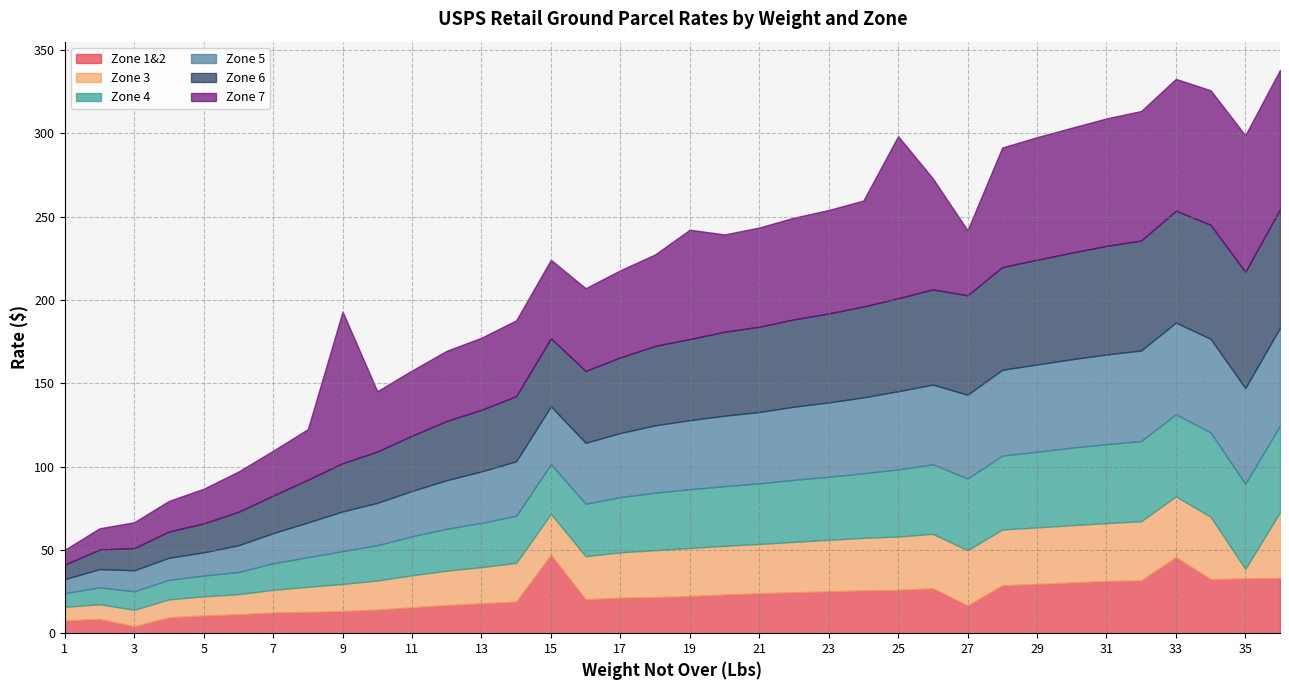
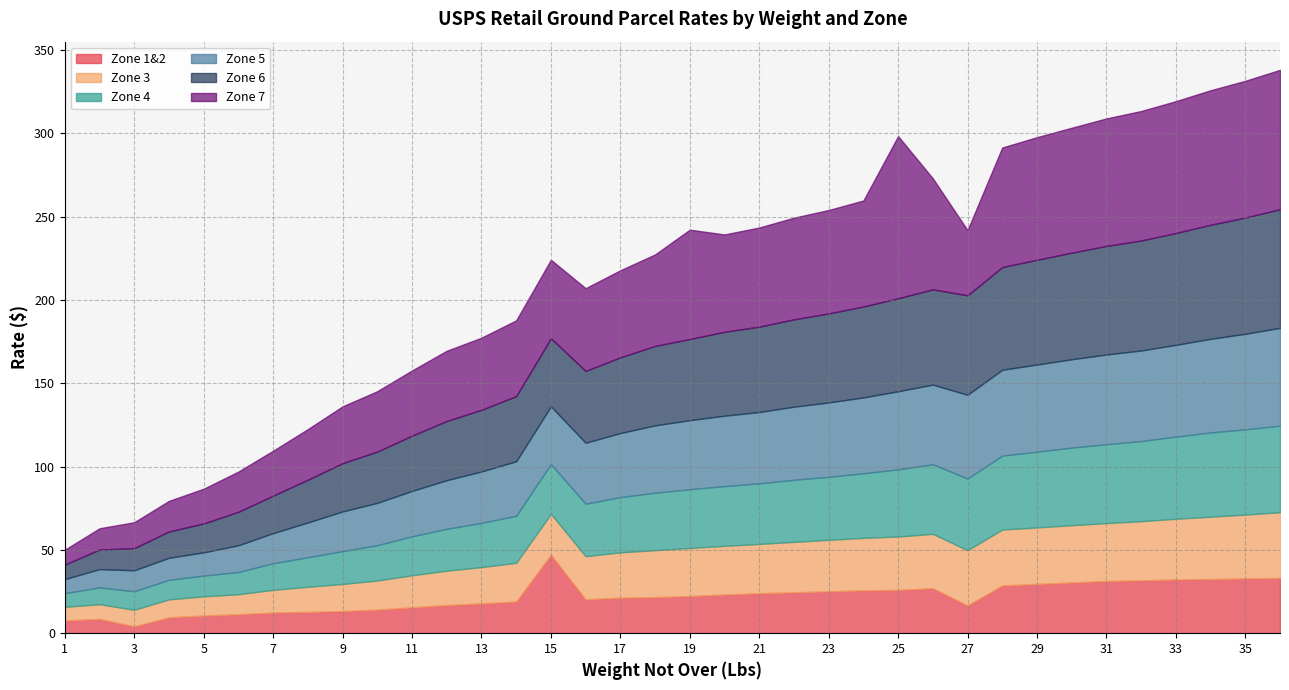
Zone 7, 9: 91 -> 34
Zone 1&2, 33: 46 -> 32
Zone 3, 35: 6 -> 38
